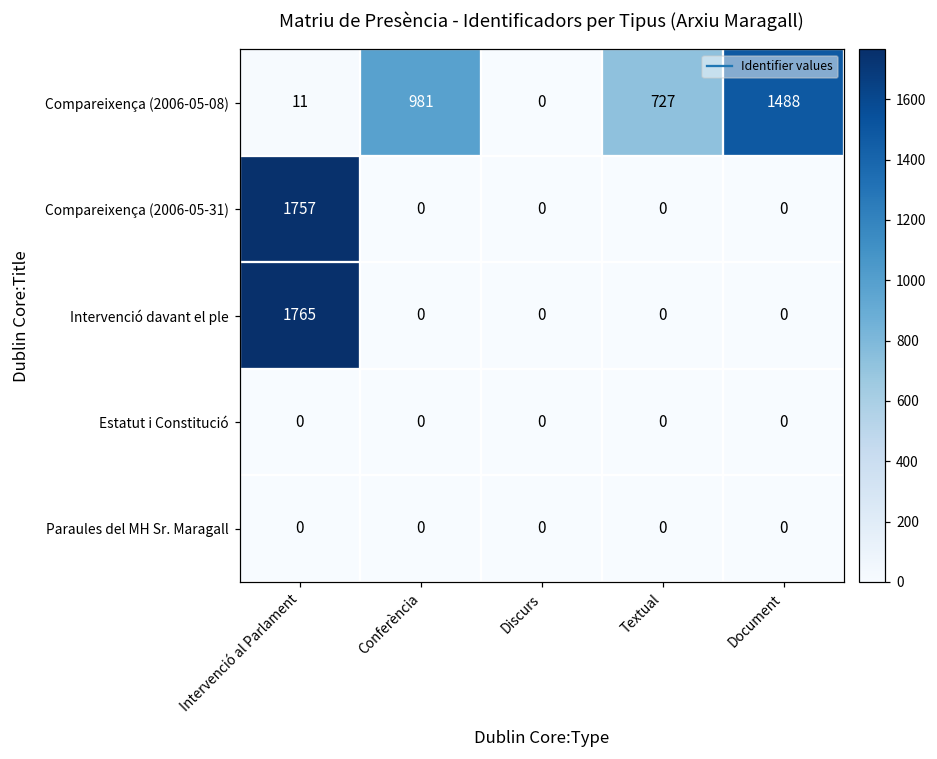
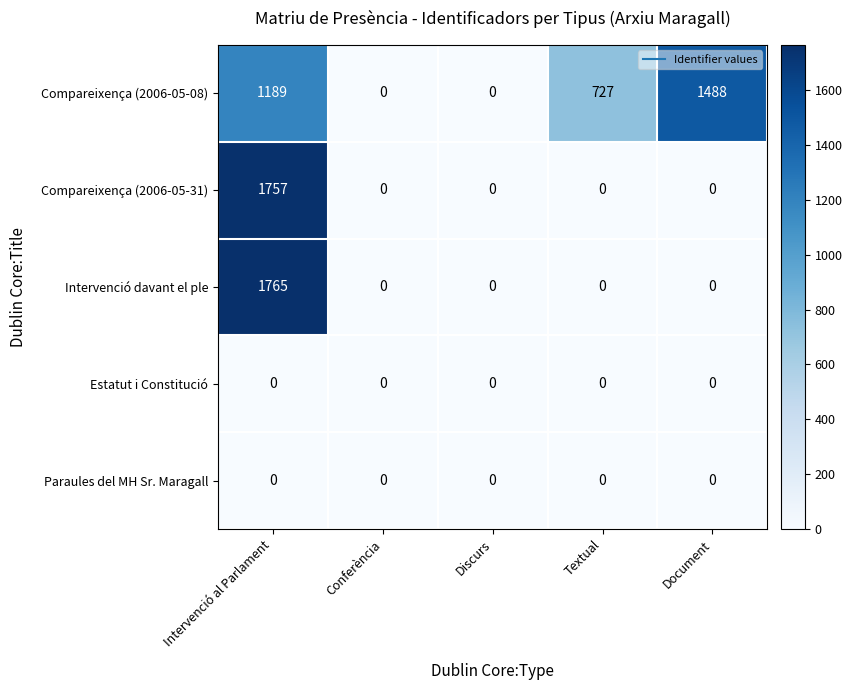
Compareixença (2006-05-08), Intervenció al Parlament: 11 -> 1189
Compareixença (2006-05-08), Conferència: 981 -> 0
